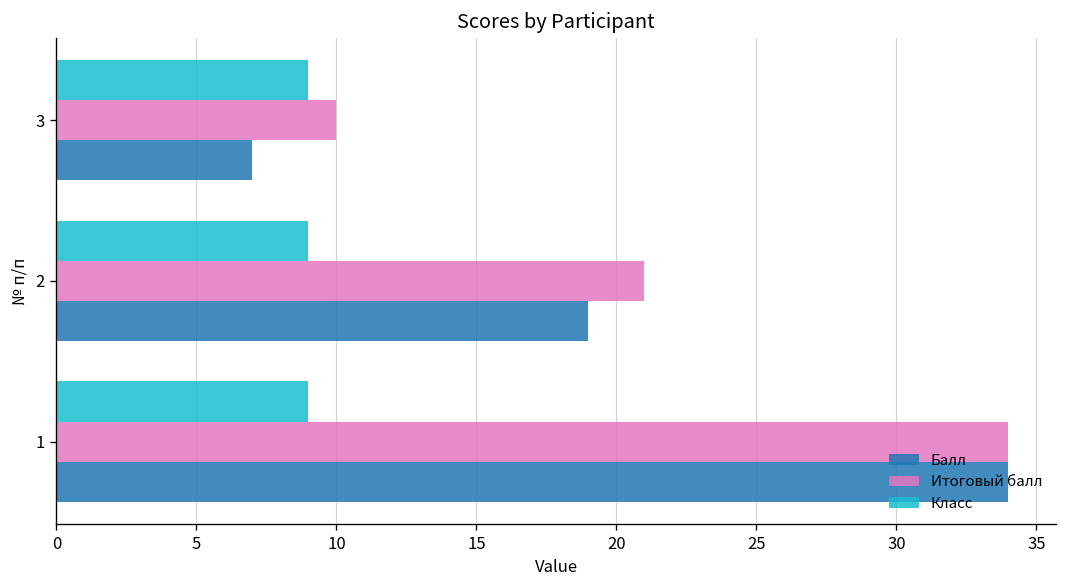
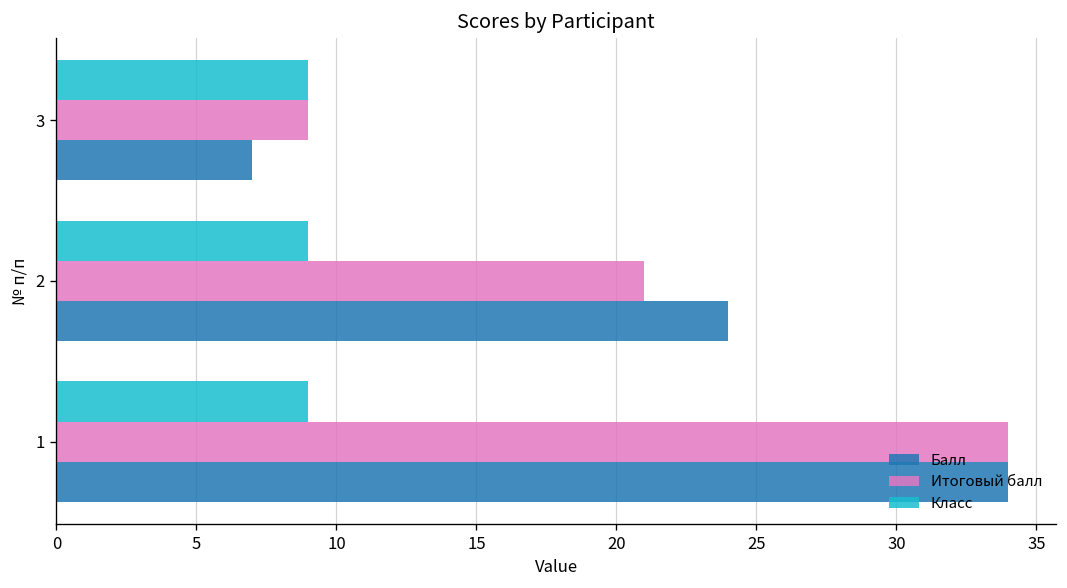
Итоговый балл, 3: 10 -> 9
Балл, 2: 19 -> 24
